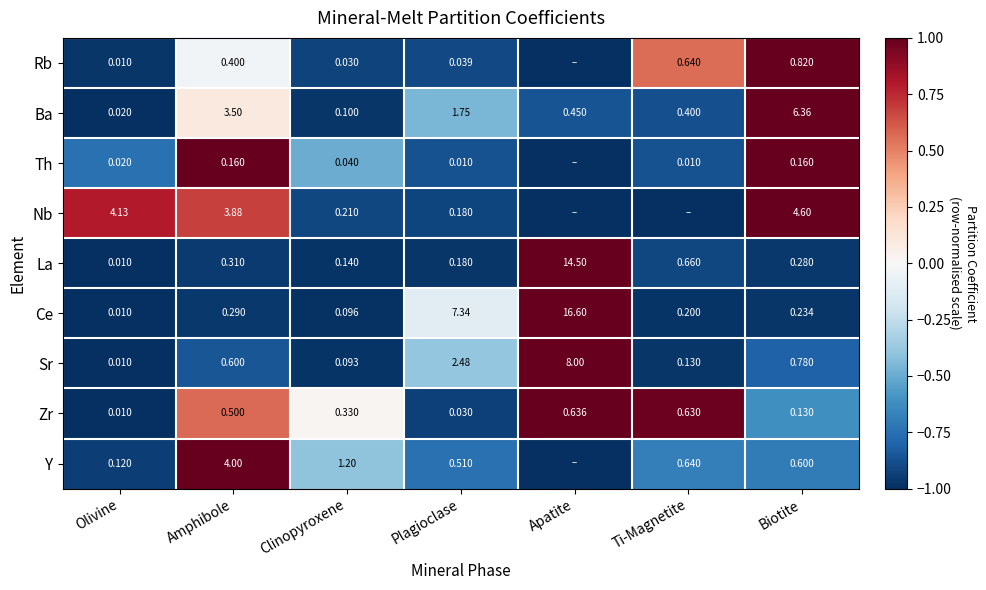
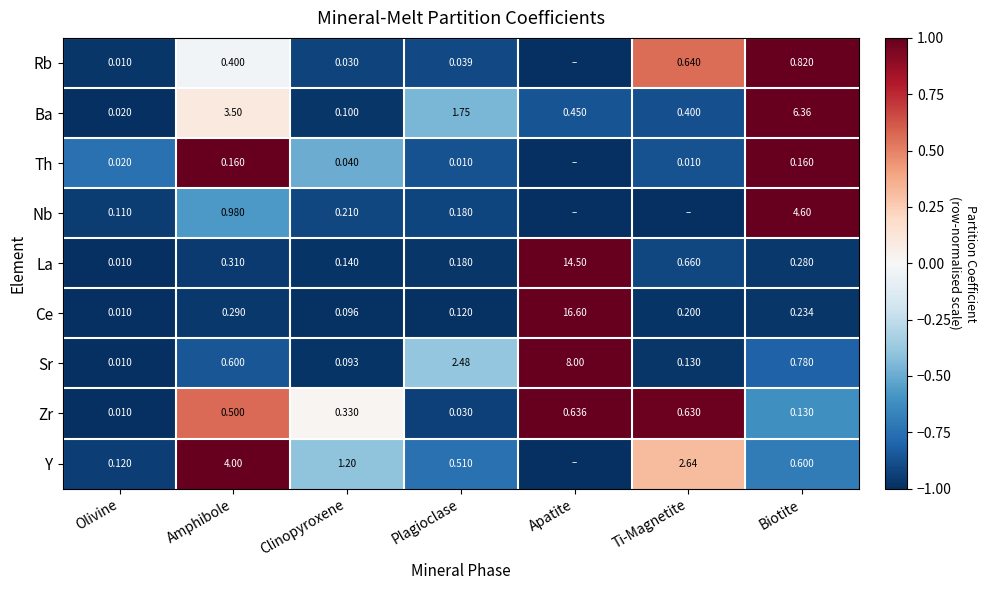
Nb, Olivine: 4.13 -> 0.110
Nb, Amphibole: 3.88 -> 0.980
Ce, Plagioclase: 7.34 -> 0.120
Y, Ti-Magnetite: 0.640 -> 2.64
